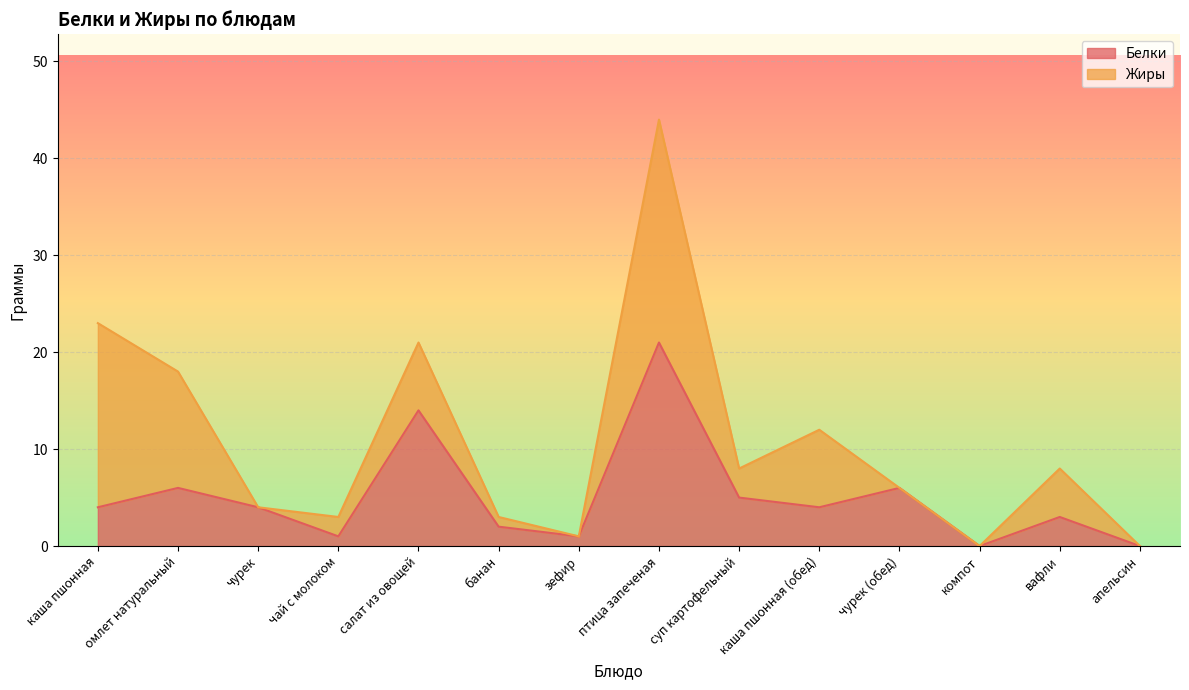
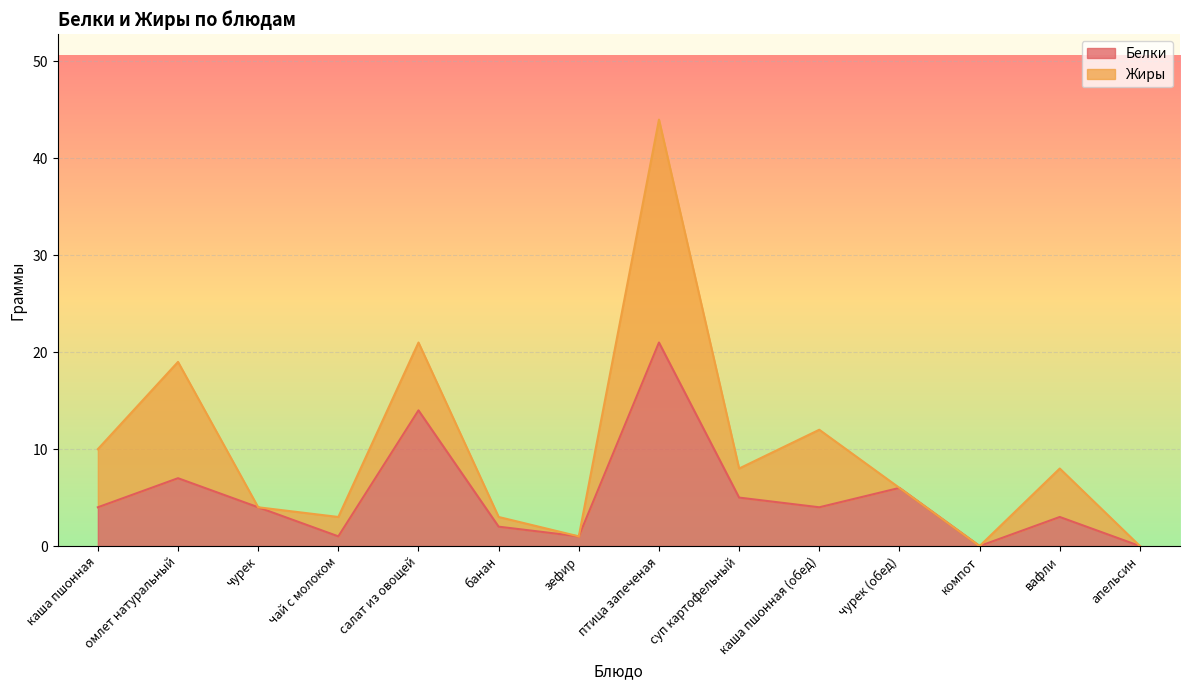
Жиры, каша пшонная: 19 -> 6
Белки, омлет натуральный: 6 -> 7
